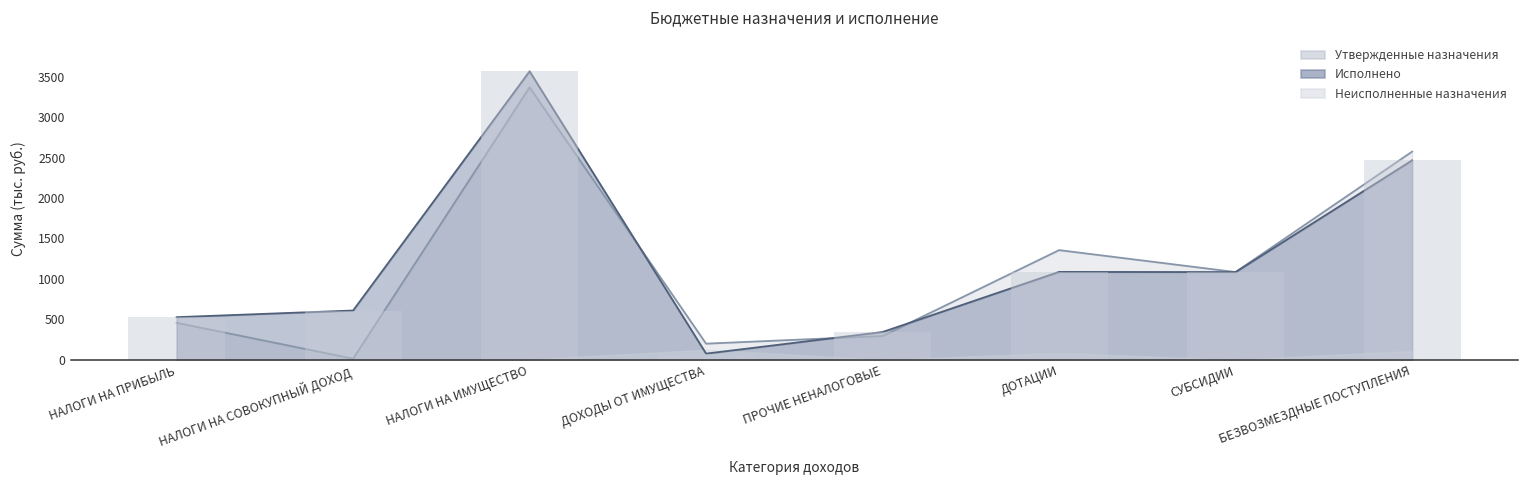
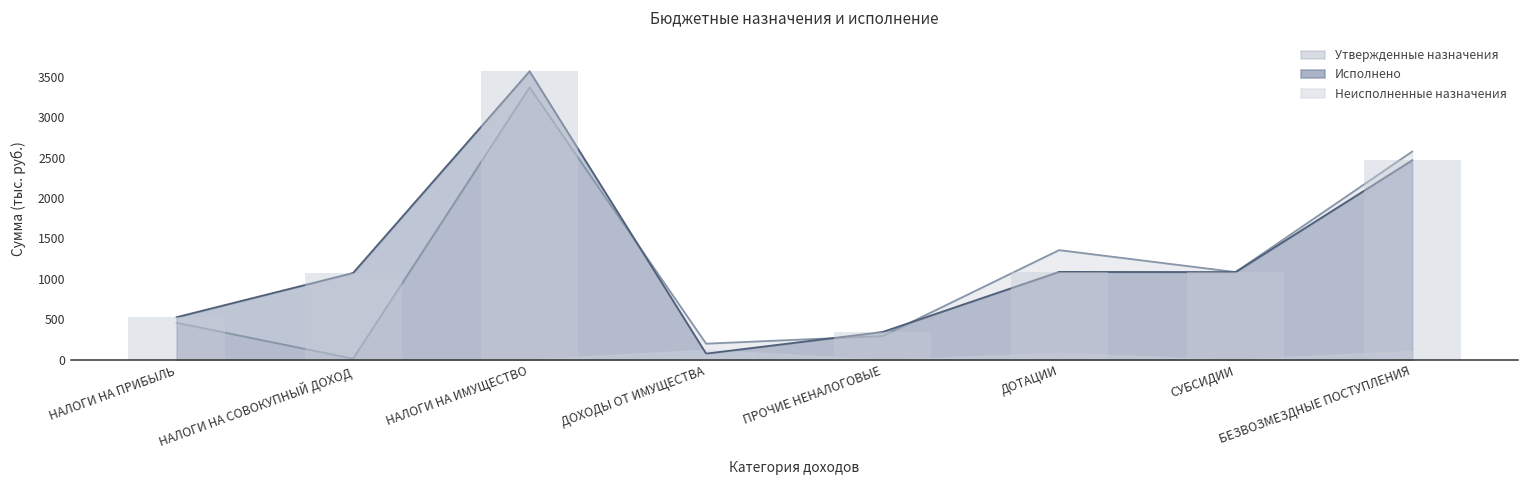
Исполнено, НАЛОГИ НА СОВОКУПНЫЙ ДОХОД: 600 -> 1100
